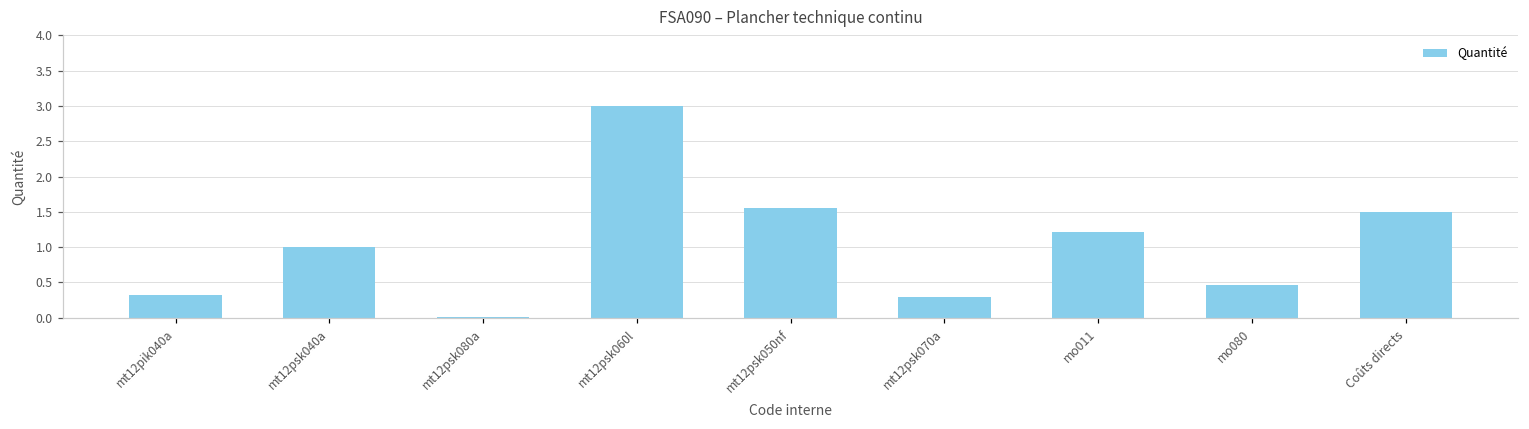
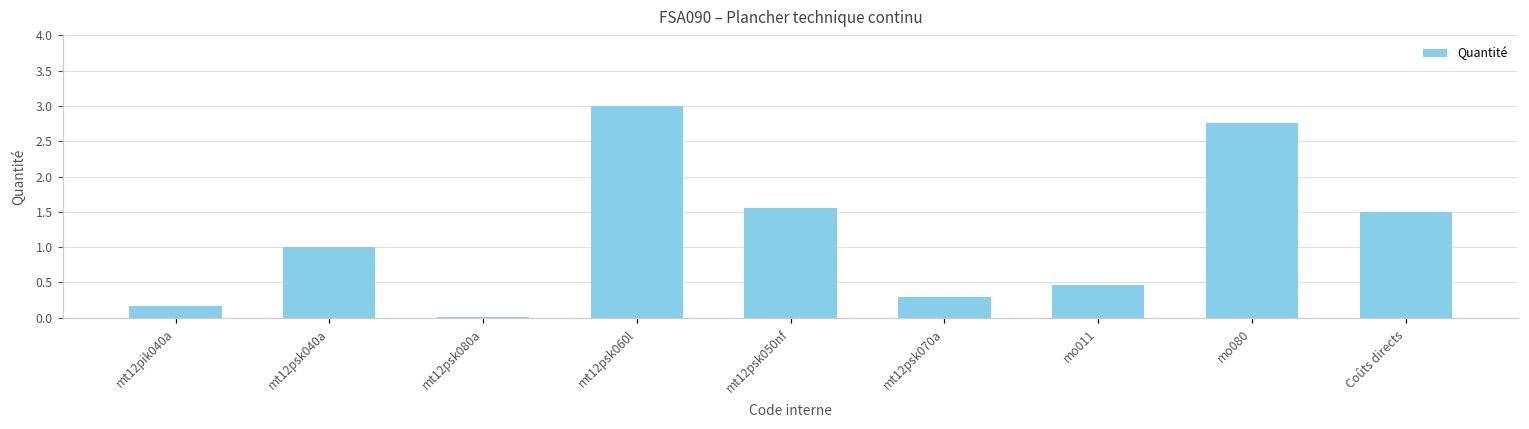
mt12pik040a: 0.3 -> 0.2
mo011: 1.2 -> 0.5
mo080: 0.5 -> 2.8
